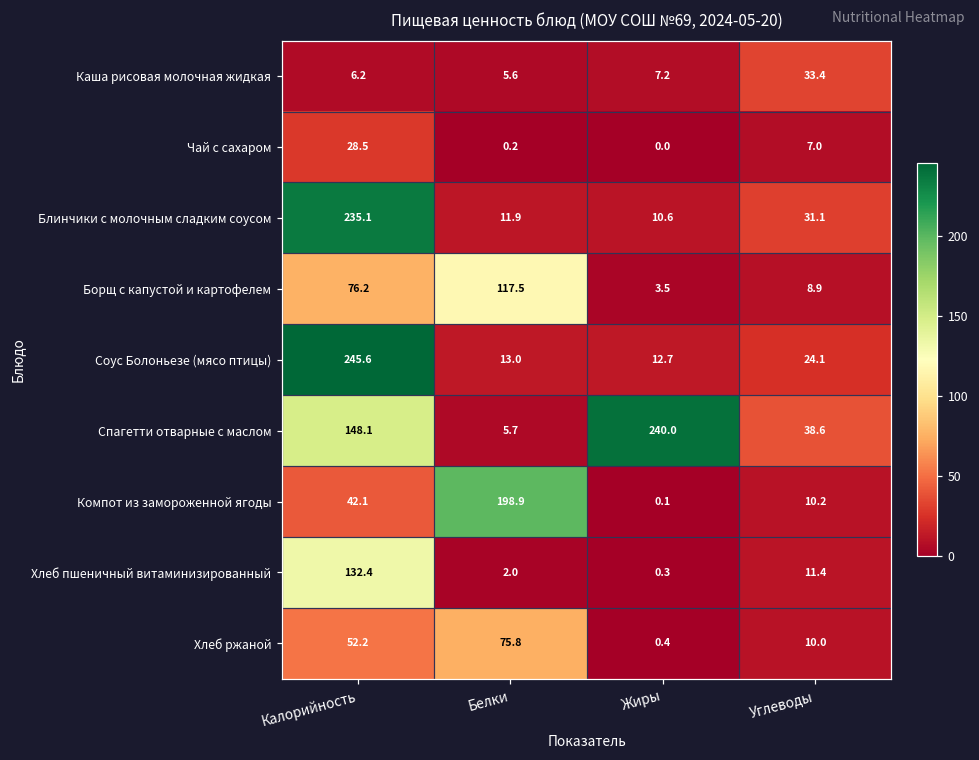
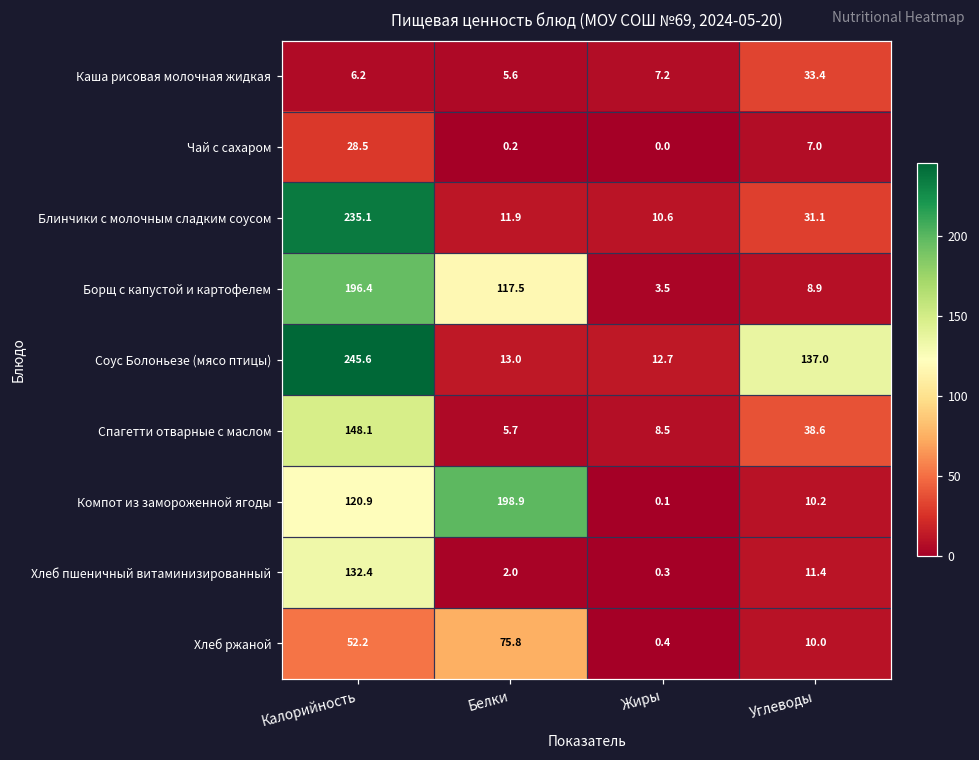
Борщ с капустой и картофелем, Калорийность: 76.2 -> 196.4
Соус Болоньезе (мясо птицы), Углеводы: 24.1 -> 137.0
Спагетти отварные с маслом, Жиры: 240.0 -> 8.5
Компот из замороженной ягоды, Калорийность: 42.1 -> 120.9
